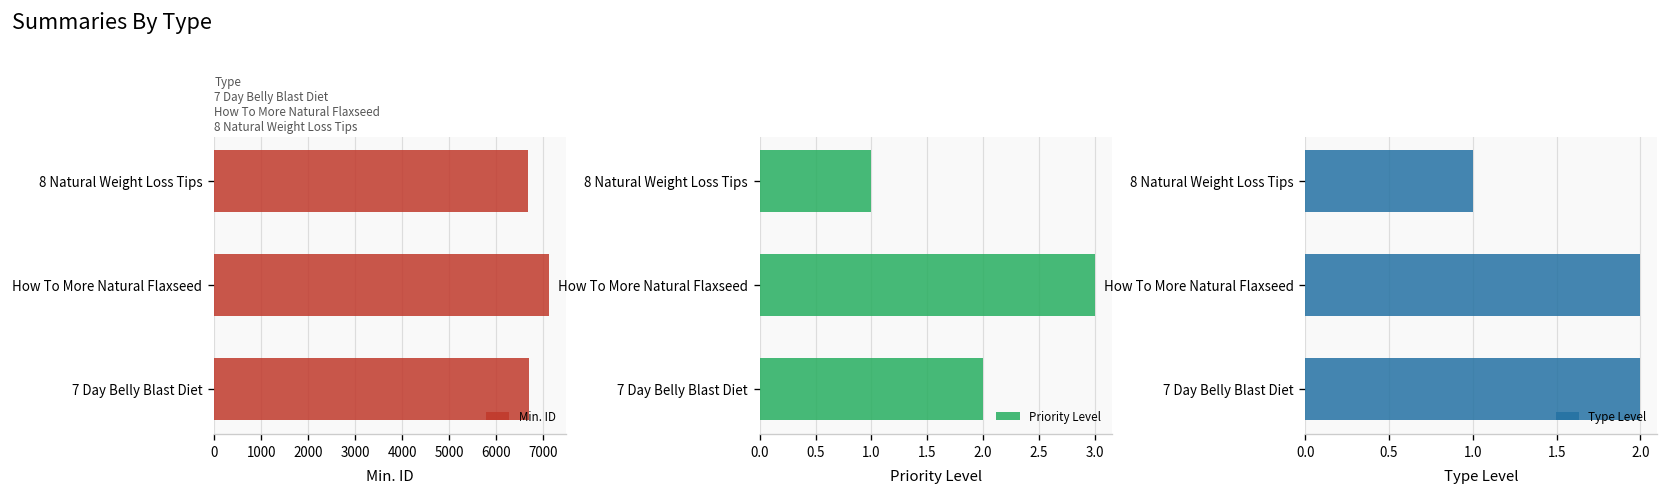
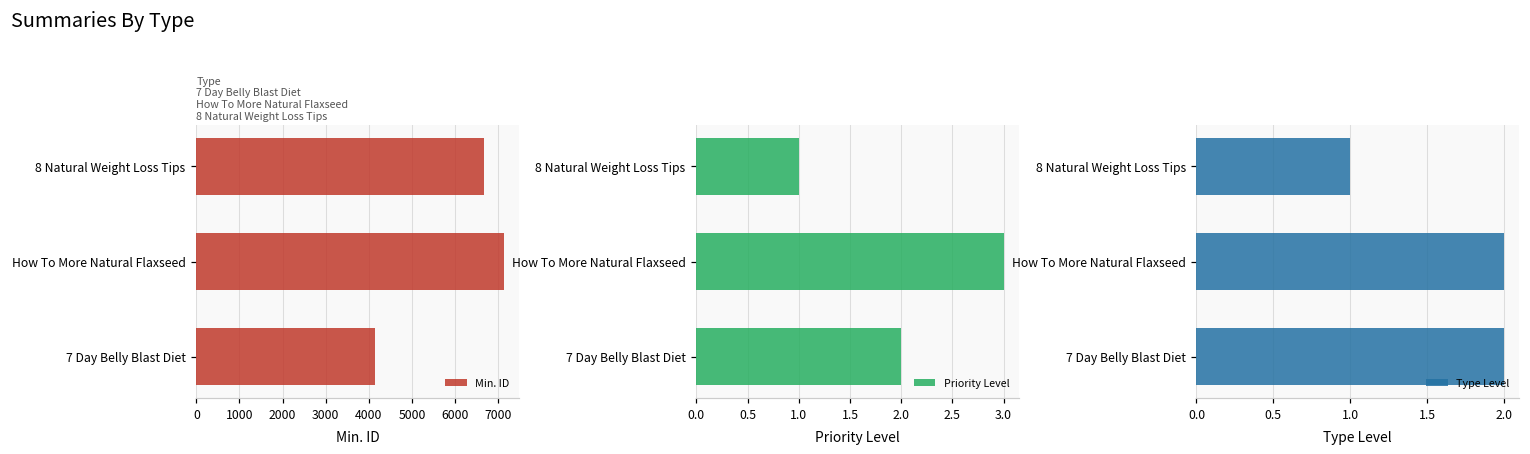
Type 7 Day Belly Blast Diet How To More Natural Flaxseed 8 Natural Weight Loss Tips, 7 Day Belly Blast Diet: 6700 -> 4100
